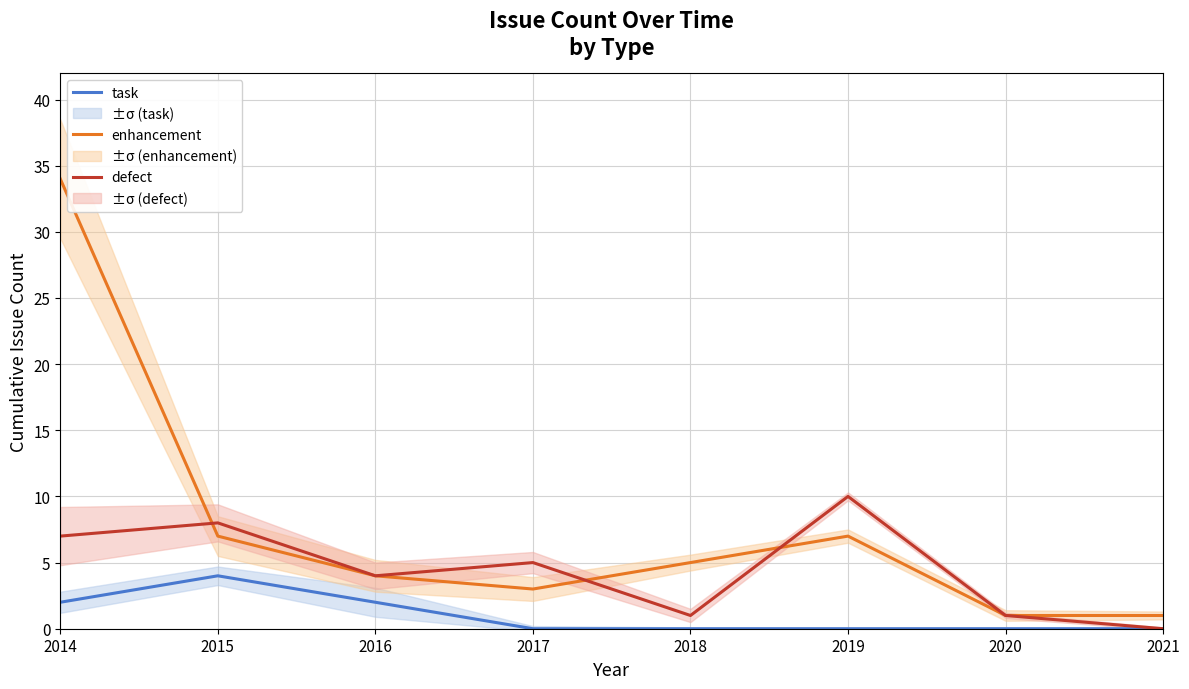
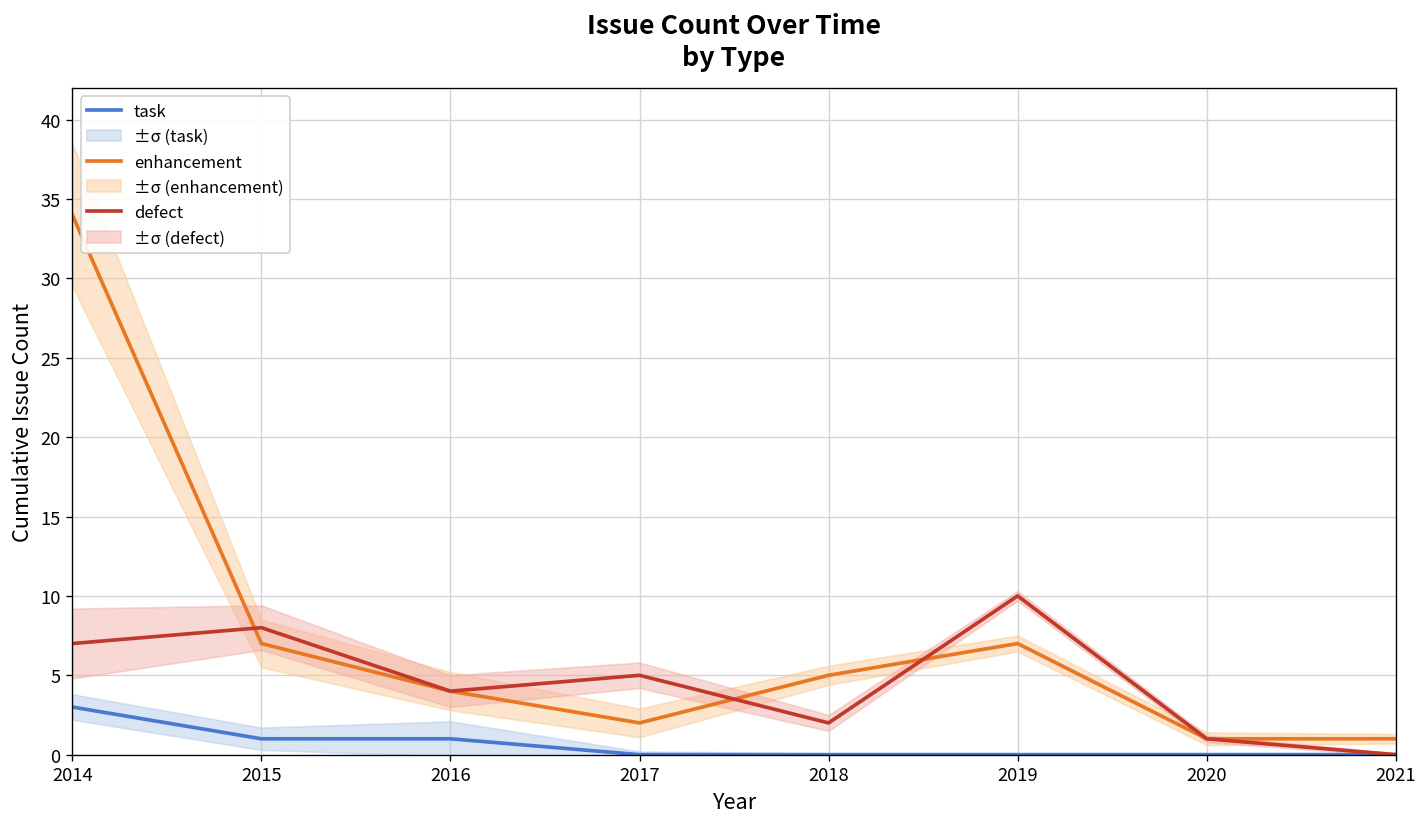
task, 2014: 2 -> 3
task, 2015: 4 -> 1
task, 2016: 2 -> 1
enhancement, 2017: 3 -> 2
defect, 2018: 1 -> 2
